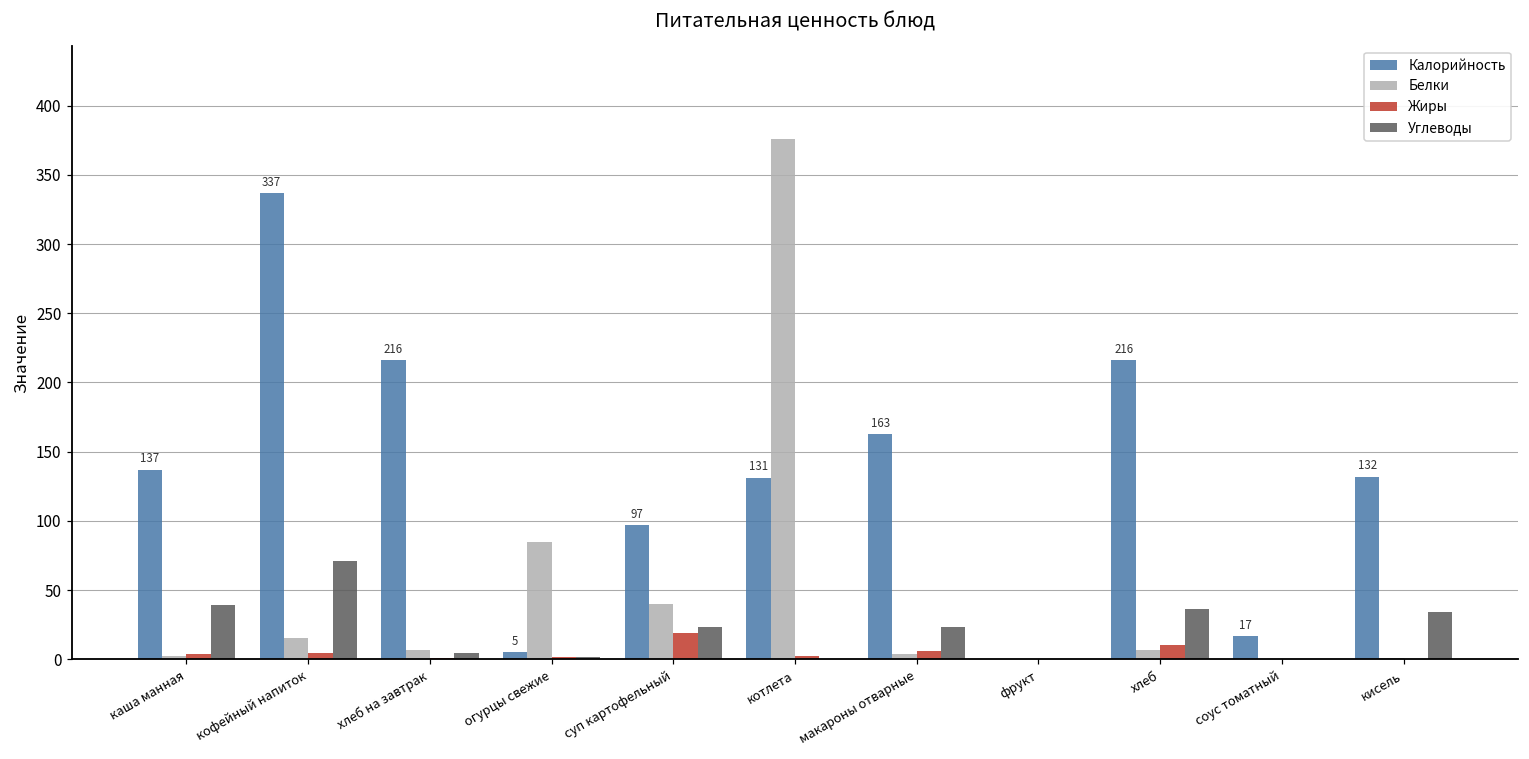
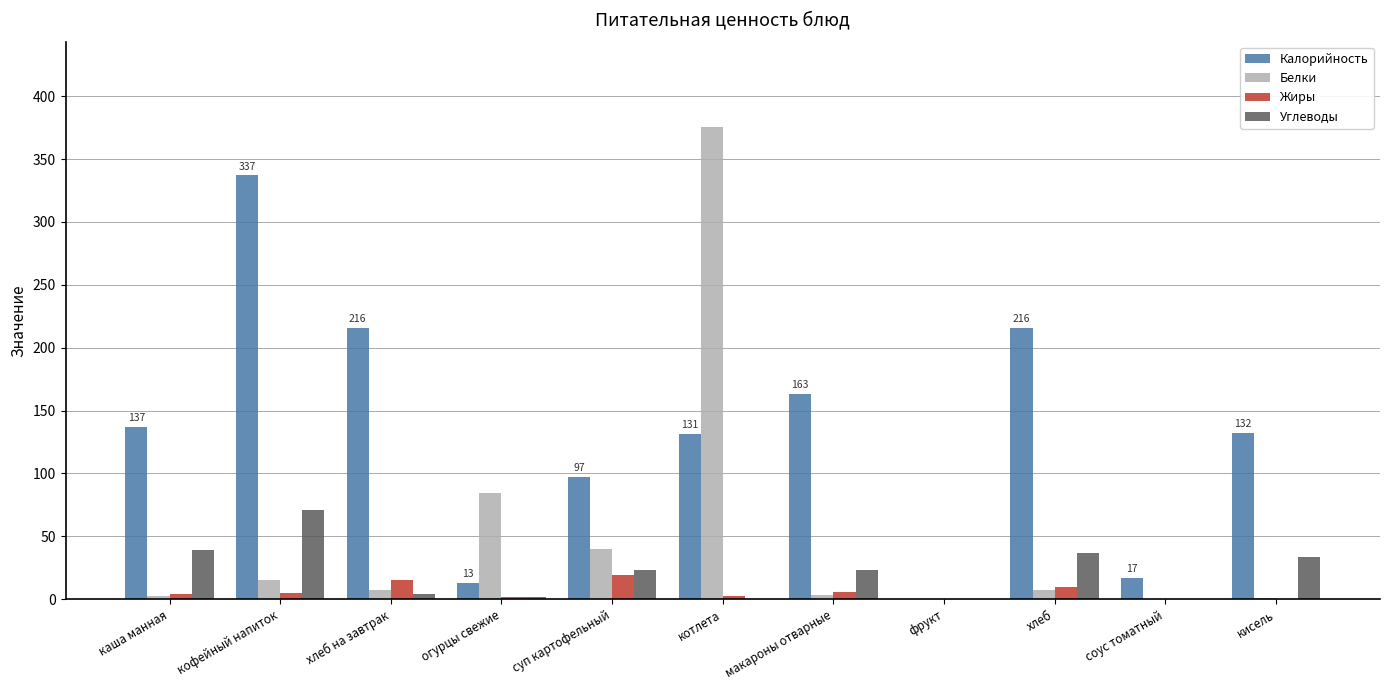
Жиры, хлеб на завтрак: 1 -> 15
Калорийность, огурцы свежие: 5 -> 13
